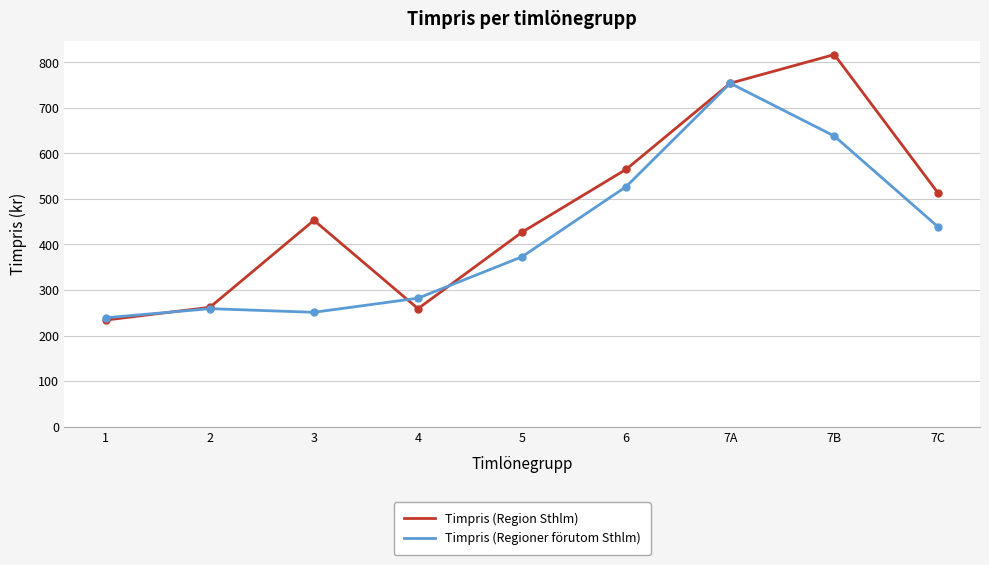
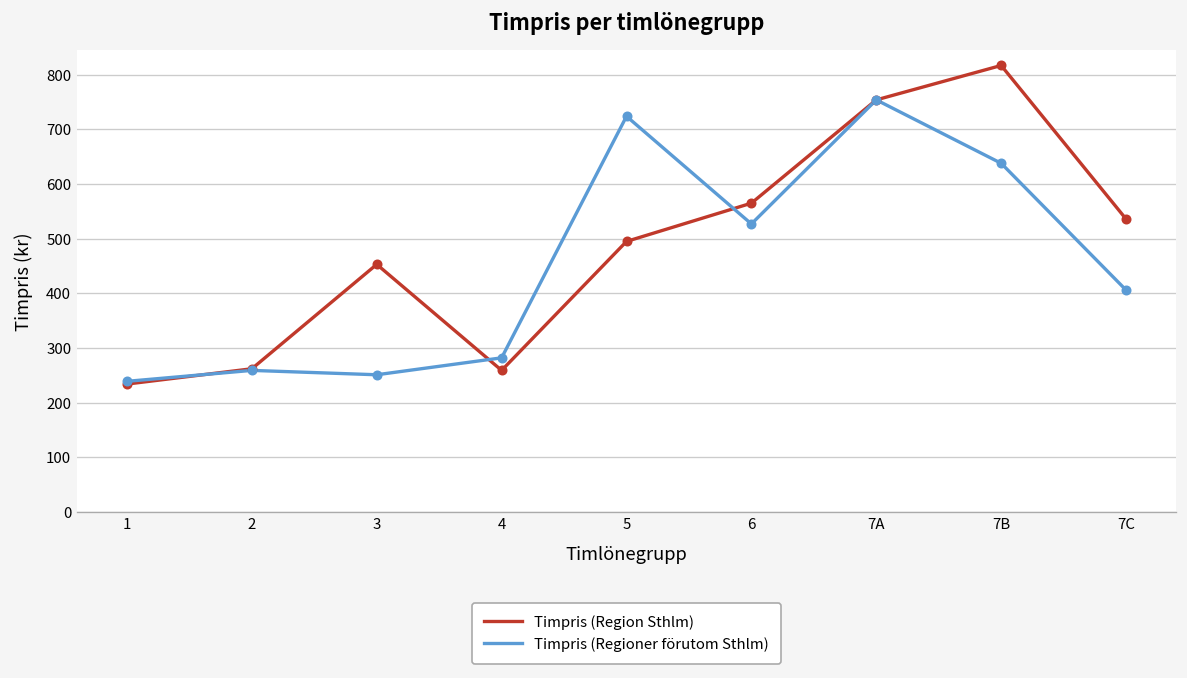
Timpris (Region Sthlm), 5: 430 -> 500
Timpris (Regioner förutom Sthlm), 5: 370 -> 720
Timpris (Region Sthlm), 7C: 510 -> 540
Timpris (Regioner förutom Sthlm), 7C: 440 -> 410
